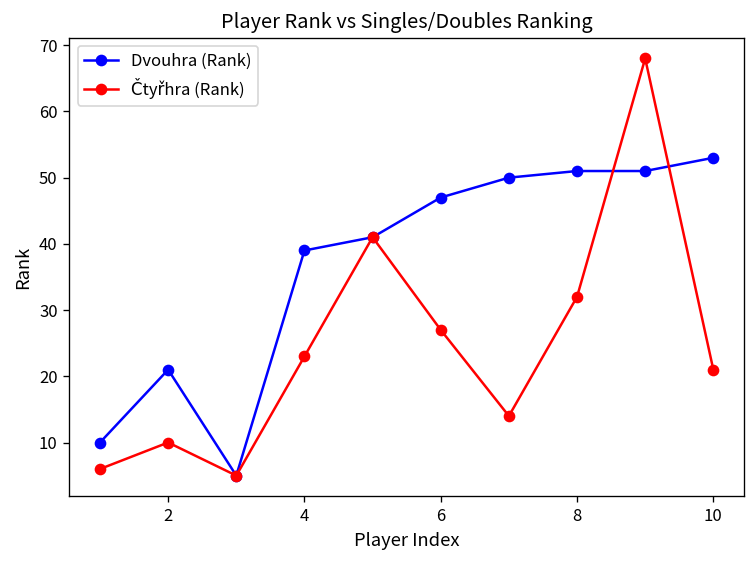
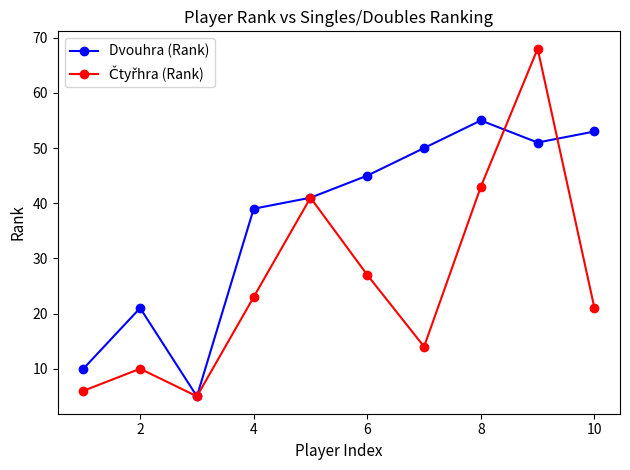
Dvouhra (Rank), 6: 47 -> 45
Dvouhra (Rank), 8: 51 -> 55
Čtyřhra (Rank), 8: 32 -> 43
